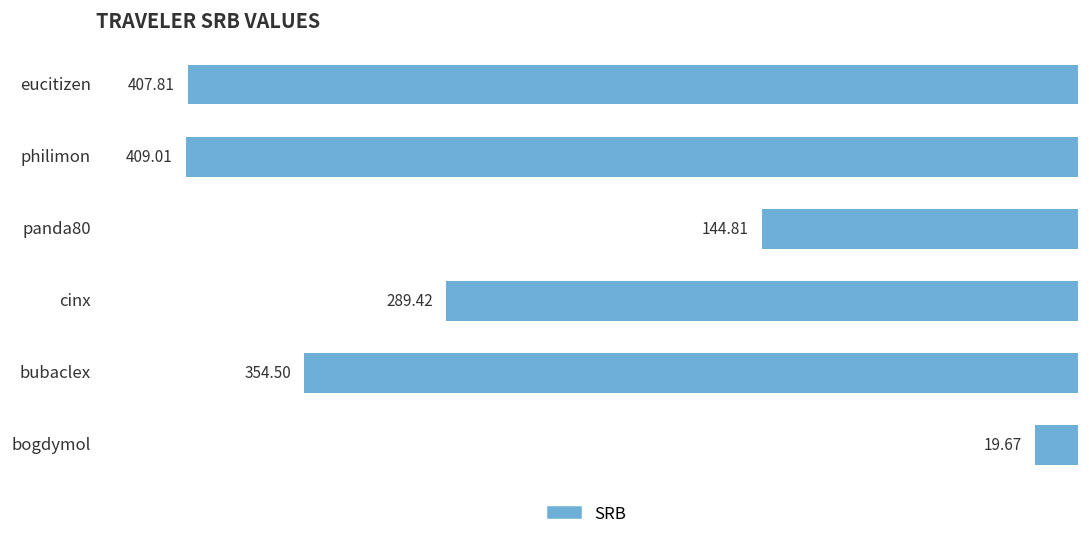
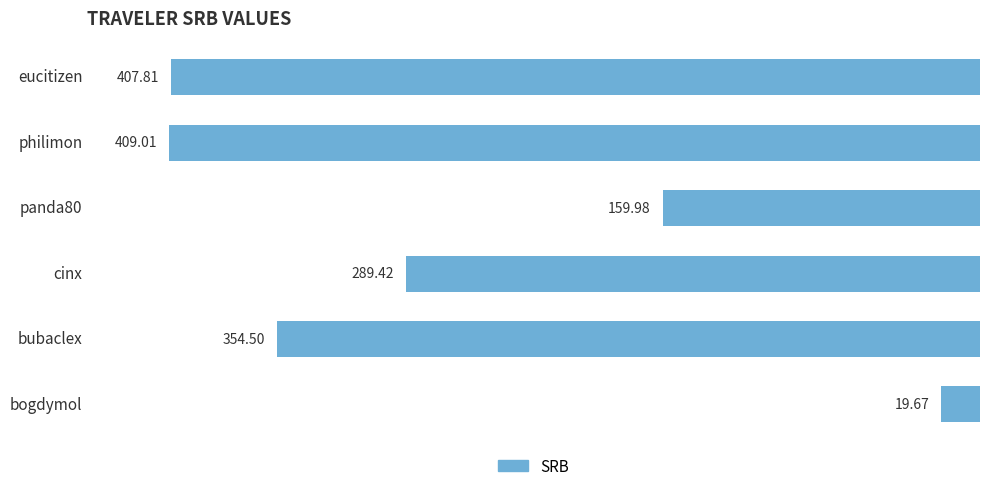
panda80: 144.81 -> 159.98
